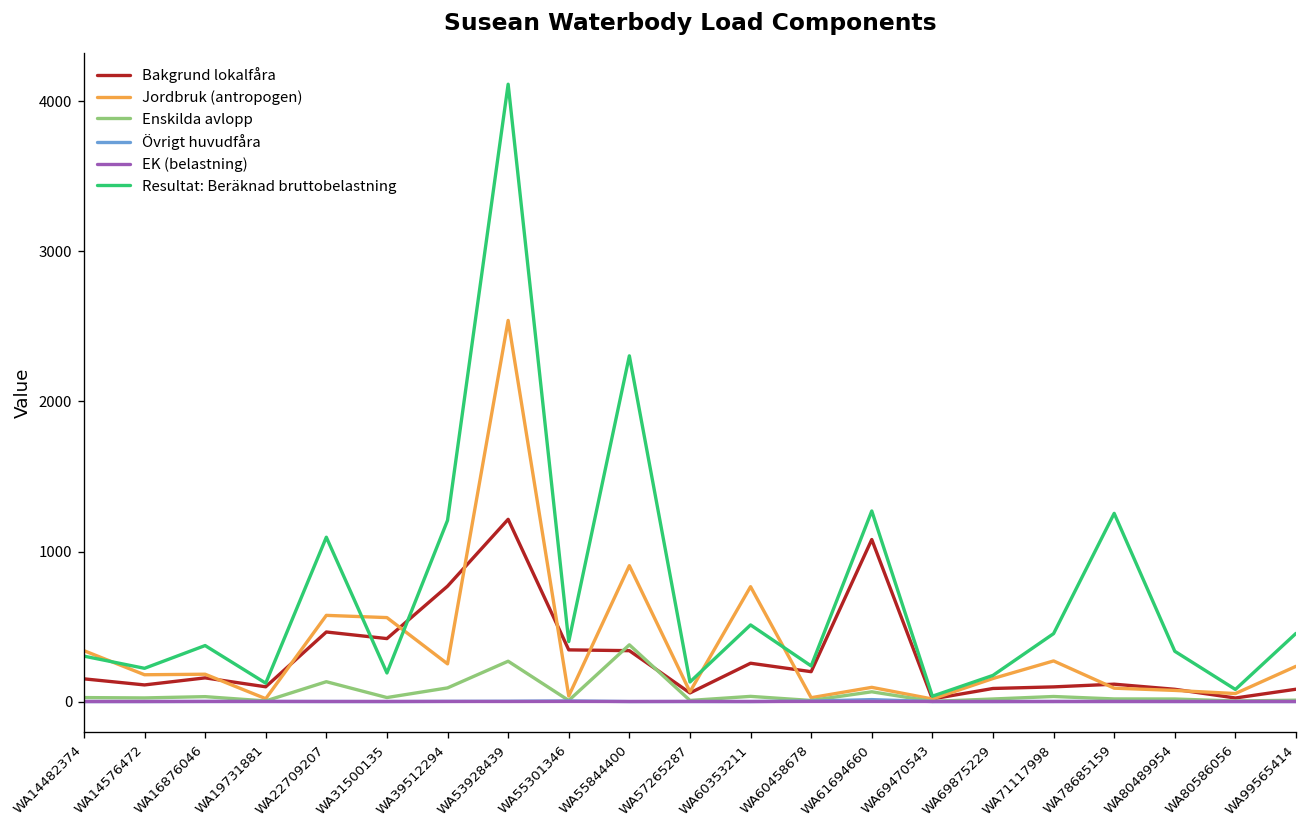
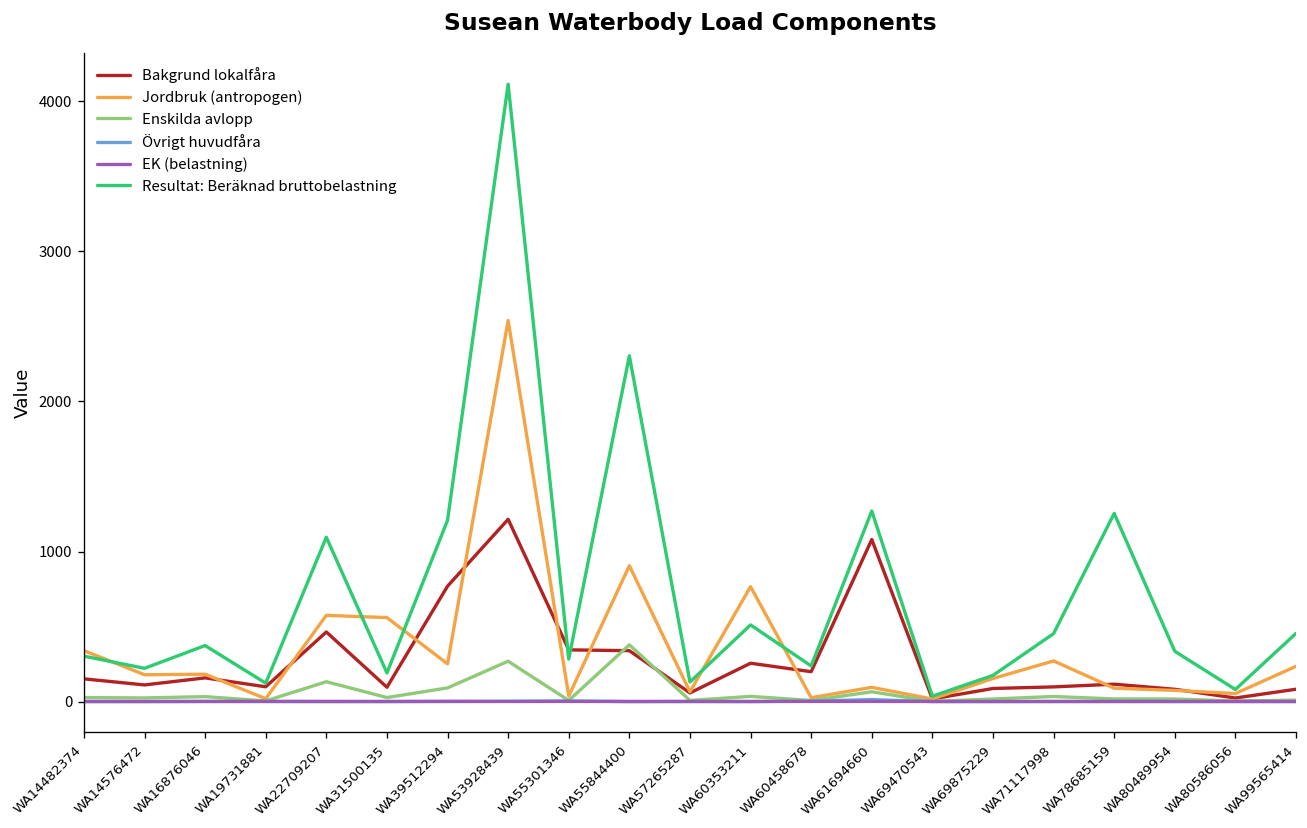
Bakgrund lokalfåra, WA31500135: 420 -> 100
Resultat: Beräknad bruttobelastning, WA55301346: 400 -> 280
